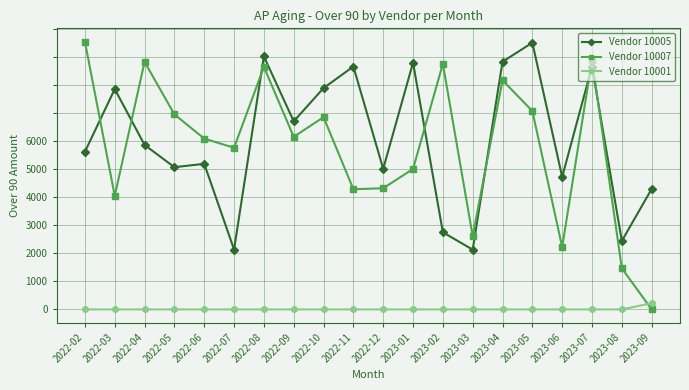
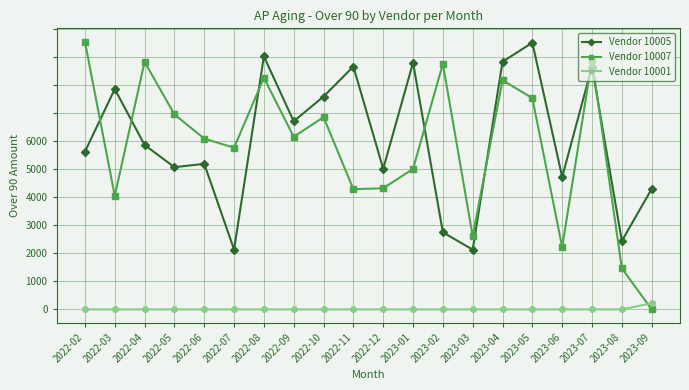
Vendor 10007, 2022-08: 8700 -> 8300
Vendor 10005, 2022-10: 7900 -> 7600
Vendor 10007, 2023-05: 7100 -> 7500
